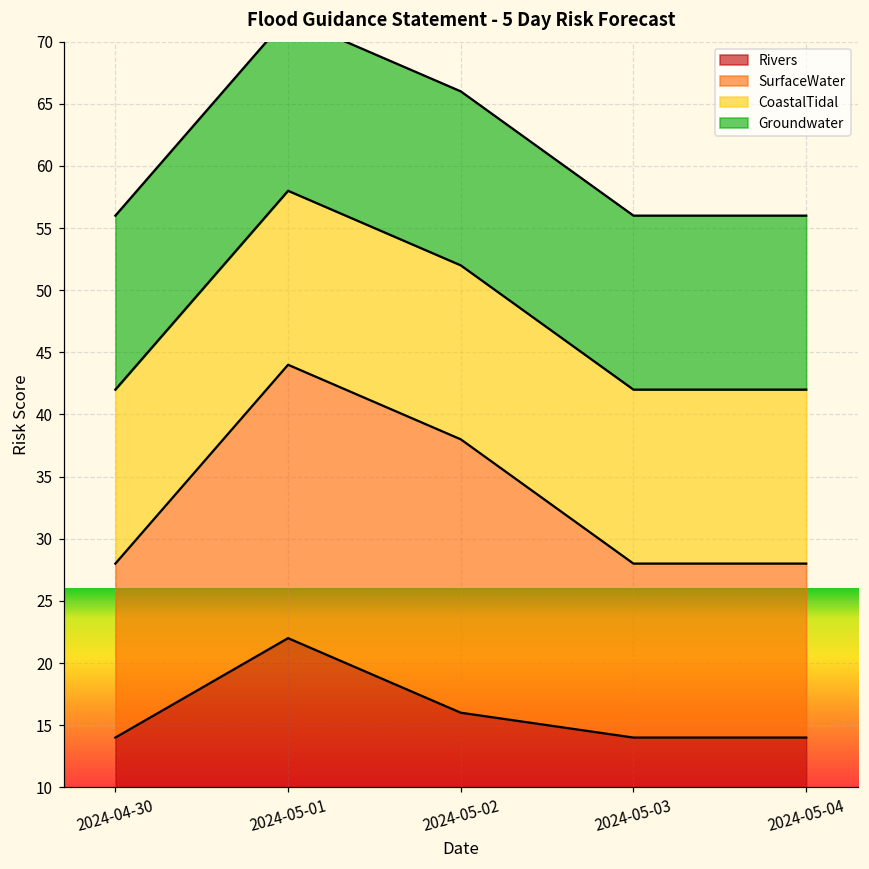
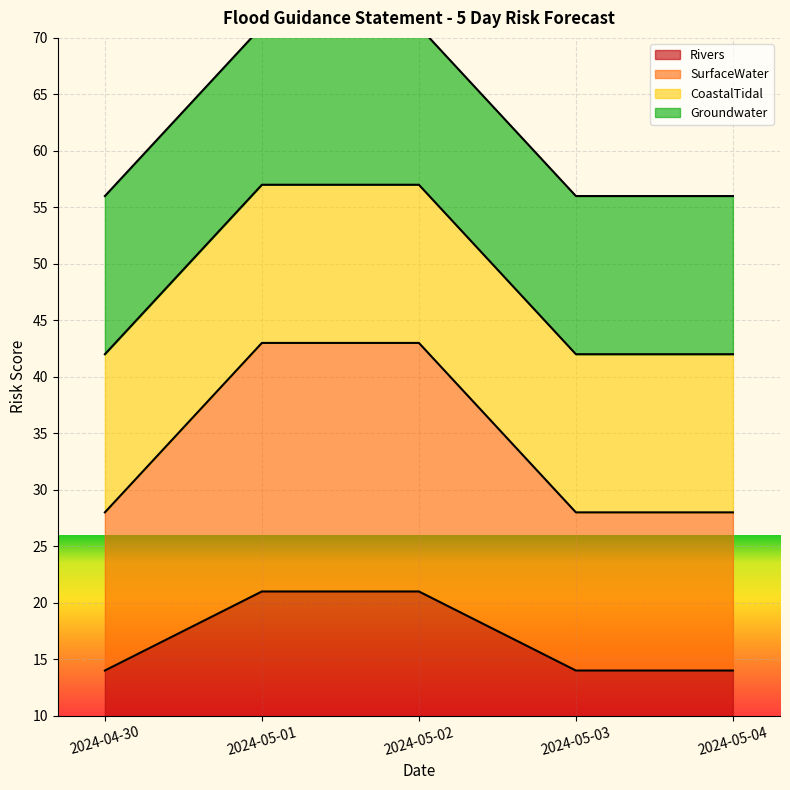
Rivers, 2024-05-01: 22 -> 21
Rivers, 2024-05-02: 16 -> 21
